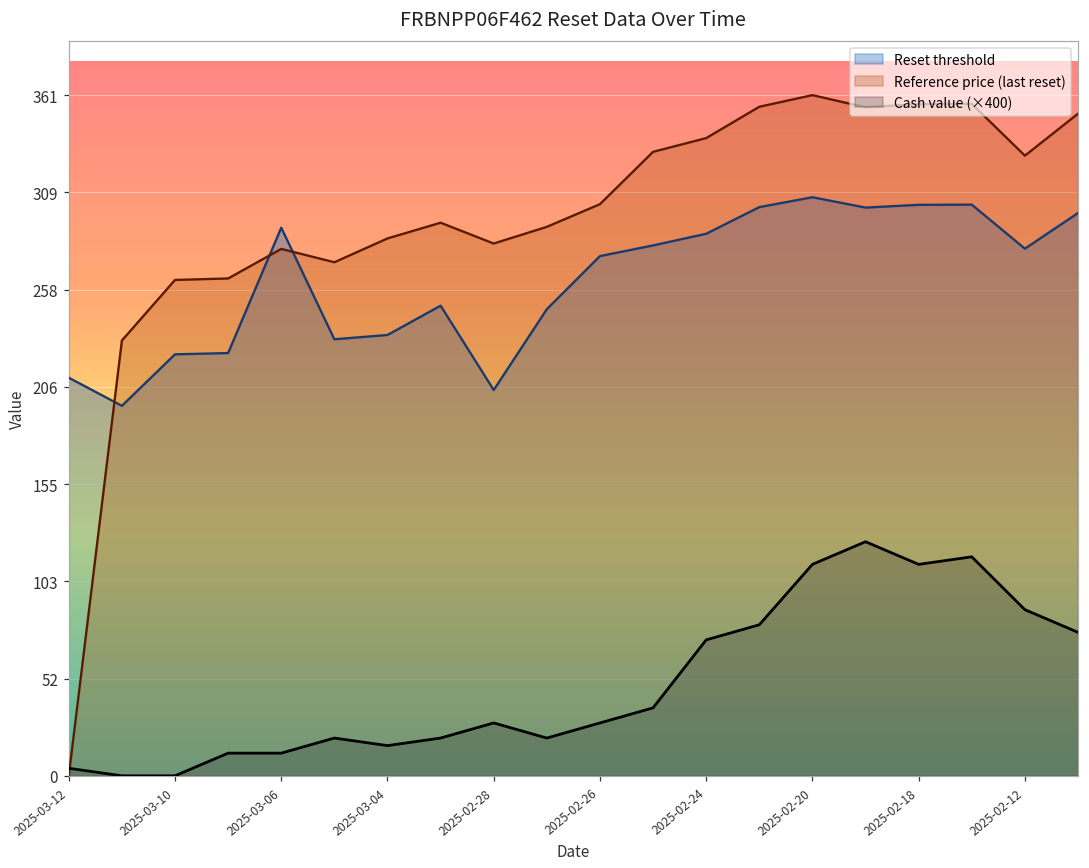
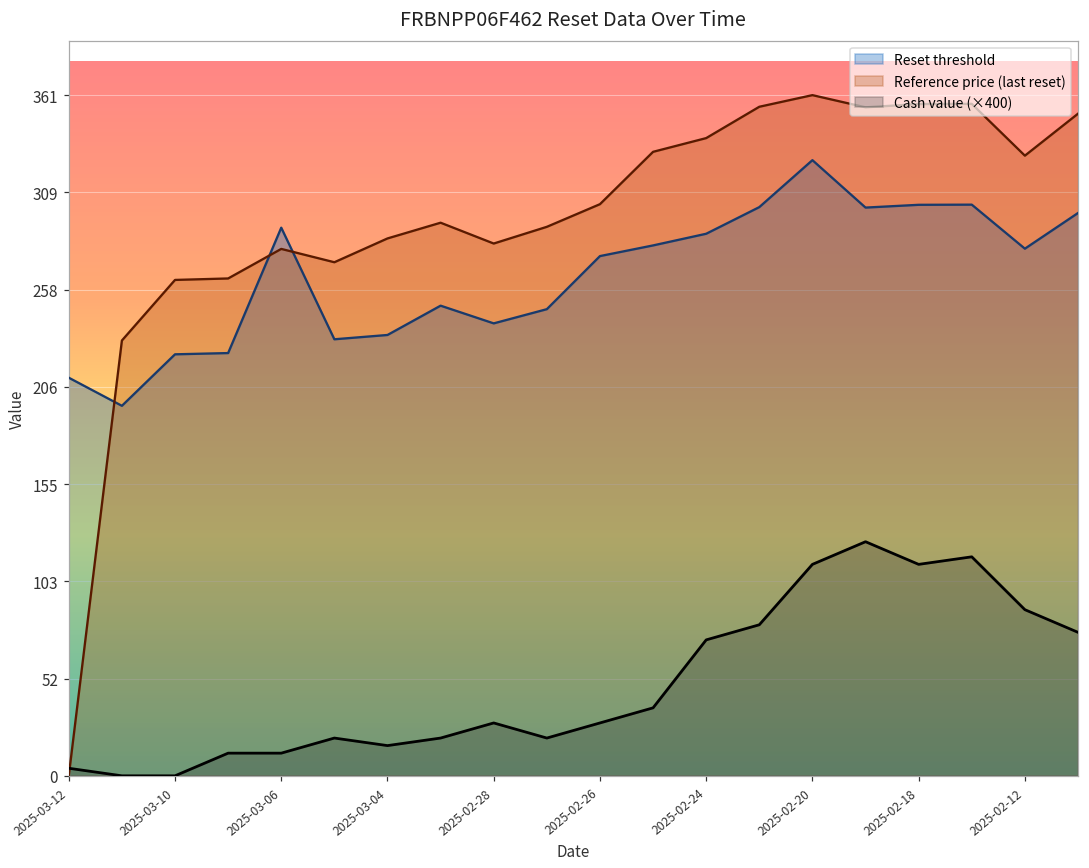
Reset threshold, 2025-02-28: 204 -> 240
Reset threshold, 2025-02-20: 306 -> 326
